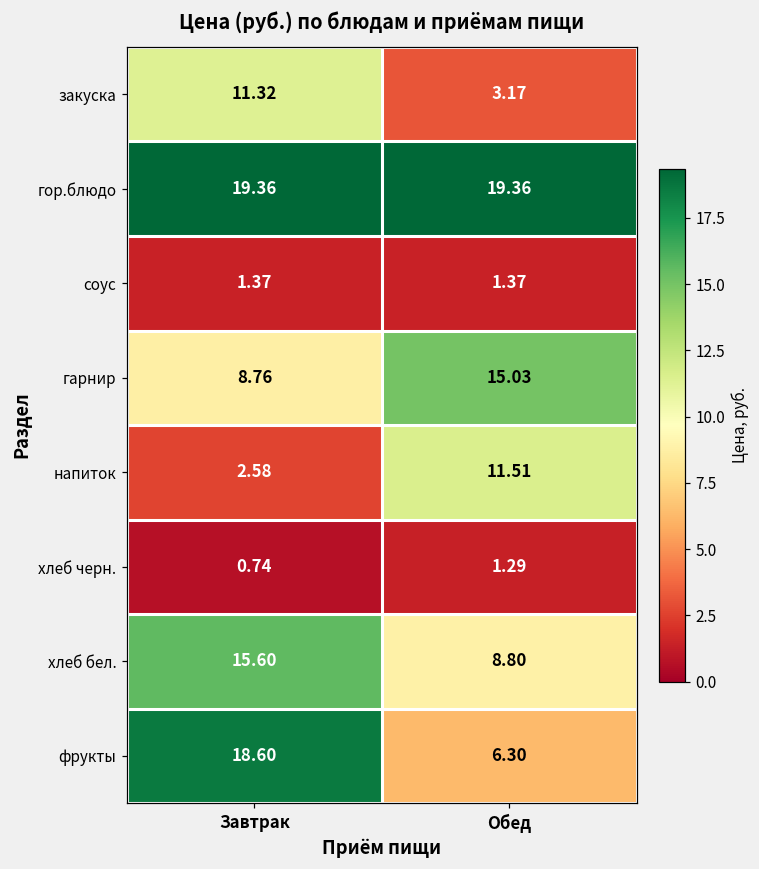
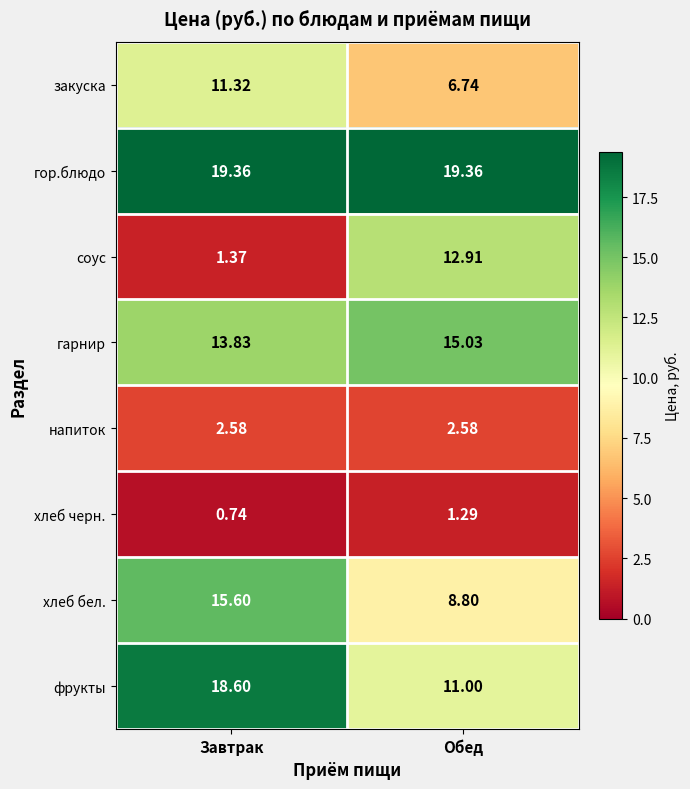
закуска, Обед: 3.17 -> 6.74
соус, Обед: 1.37 -> 12.91
гарнир, Завтрак: 8.76 -> 13.83
напиток, Обед: 11.51 -> 2.58
фрукты, Обед: 6.30 -> 11.00
